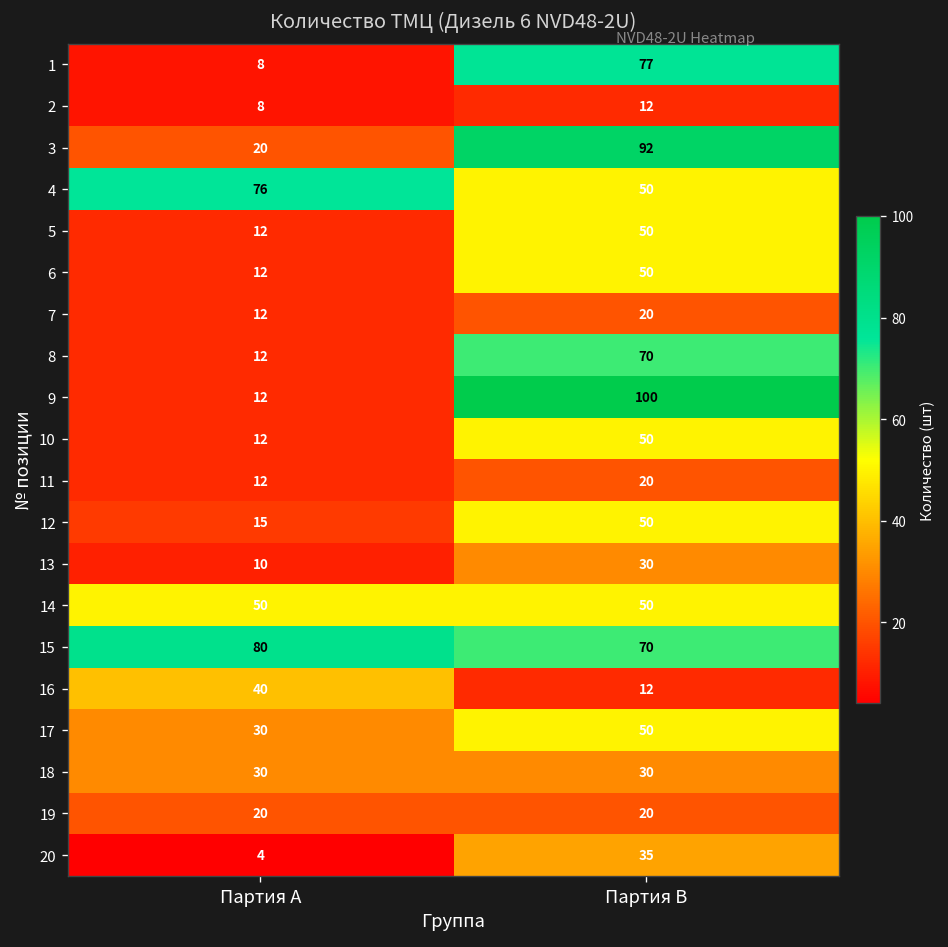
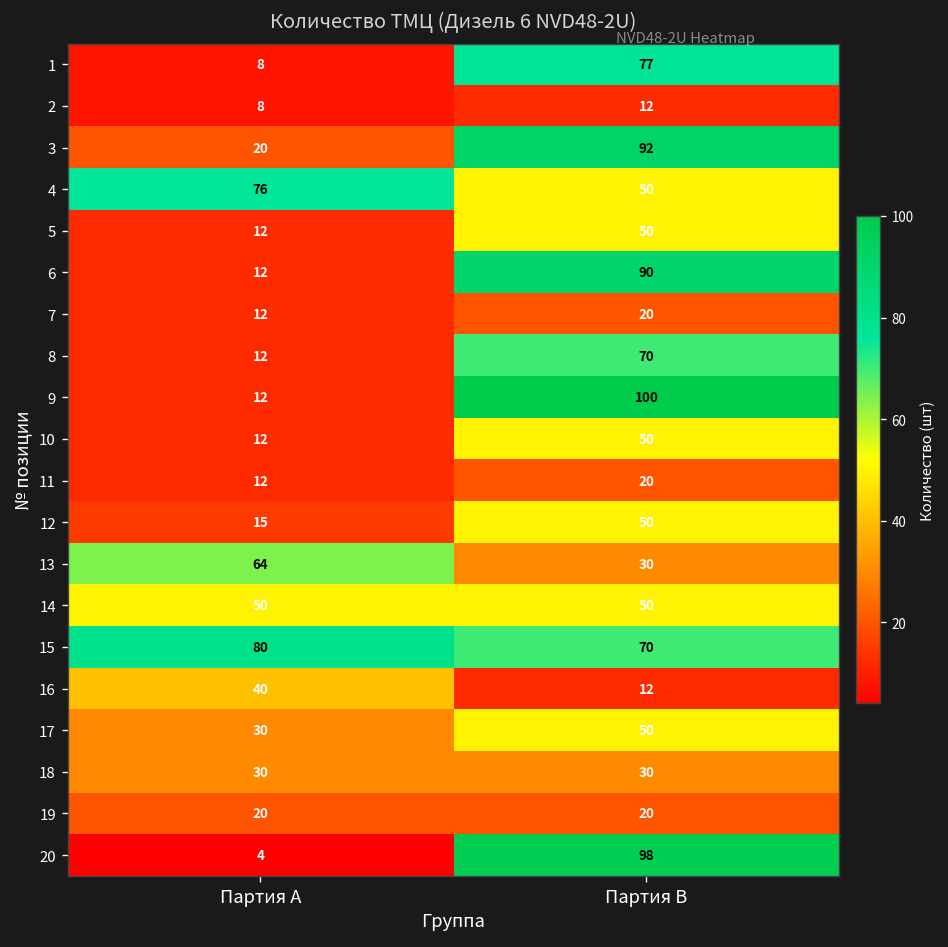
6, Партия B: 50 -> 90
13, Партия A: 10 -> 64
20, Партия B: 35 -> 98
